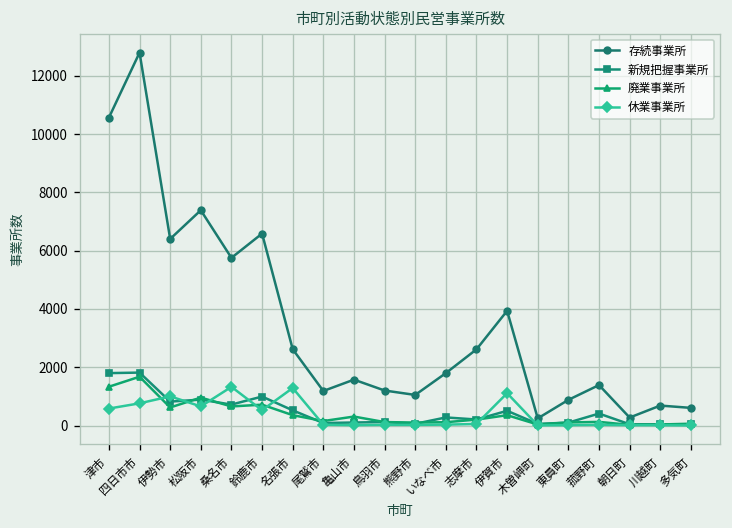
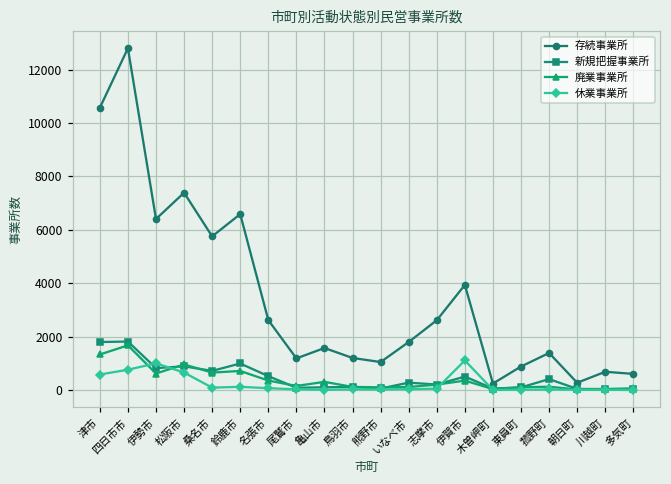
休業事業所, 桑名市: 1300 -> 100
休業事業所, 鈴鹿市: 500 -> 100
休業事業所, 名張市: 1300 -> 100
